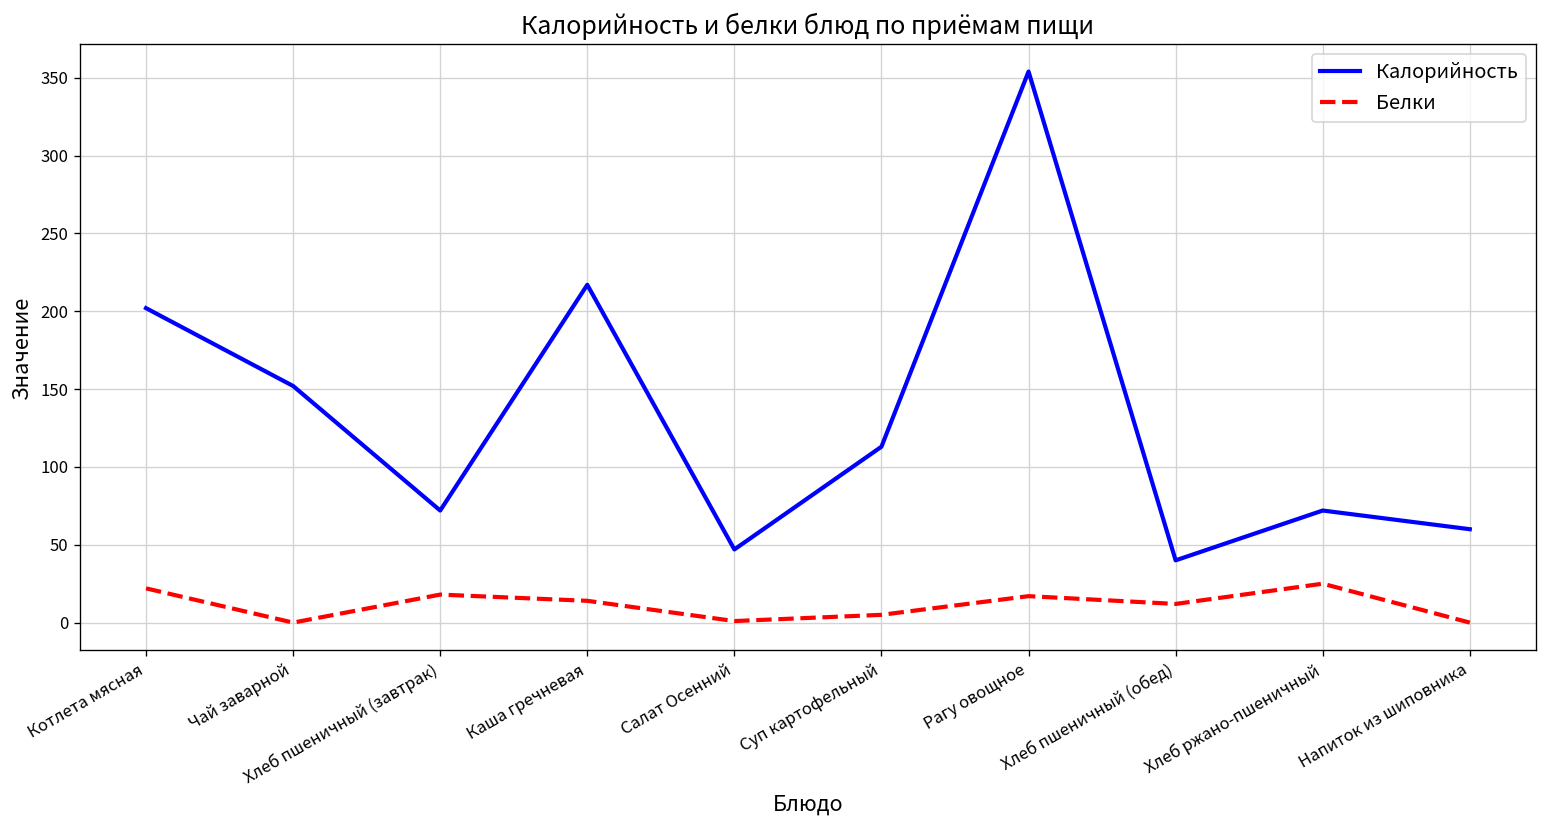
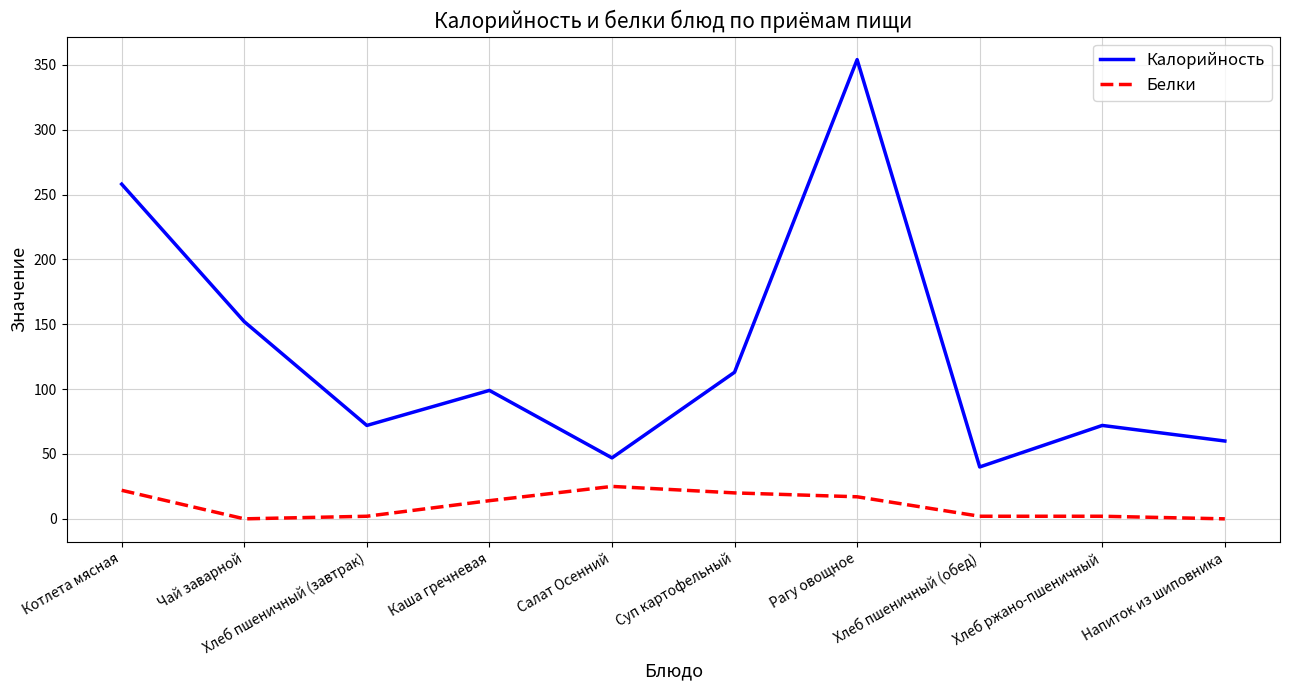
Калорийность, Котлета мясная: 202 -> 258
Белки, Хлеб пшеничный (завтрак): 18 -> 2
Калорийность, Каша гречневая: 217 -> 99
Белки, Салат Осенний: 1 -> 25
Белки, Суп картофельный: 5 -> 20
Белки, Хлеб пшеничный (обед): 12 -> 2
Белки, Хлеб ржано-пшеничный: 25 -> 2
